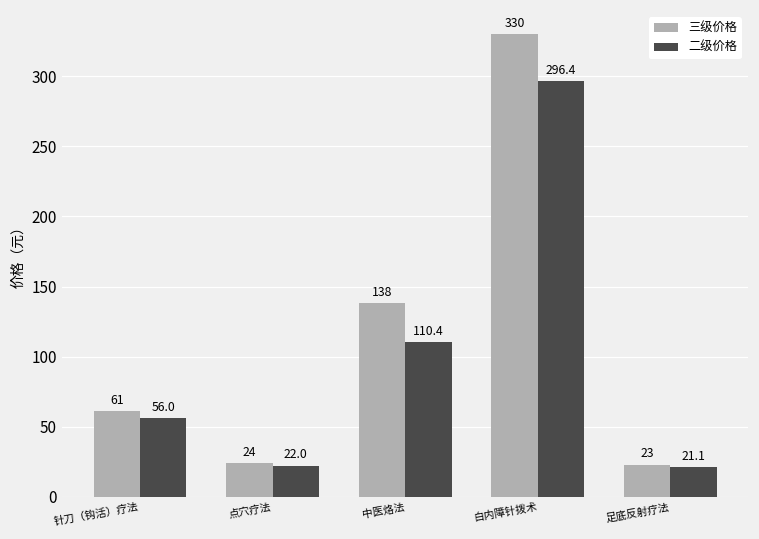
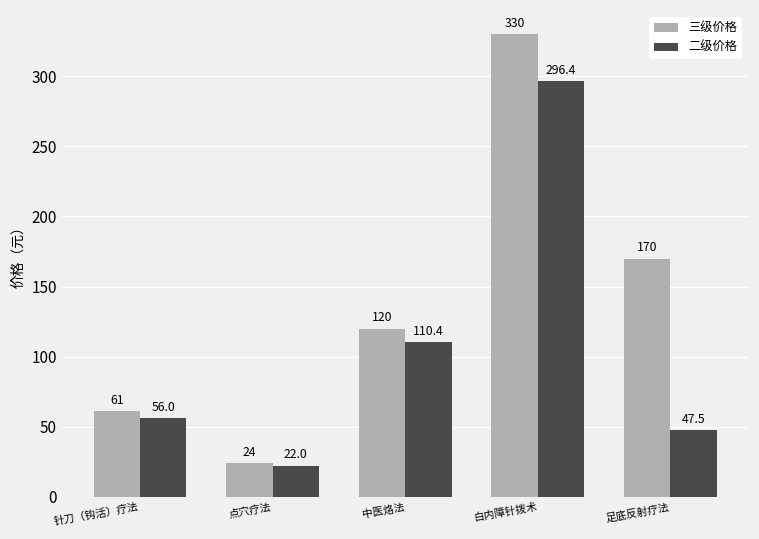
三级价格, 中医烙法: 138 -> 120
三级价格, 足底反射疗法: 23 -> 170
二级价格, 足底反射疗法: 21.1 -> 47.5
